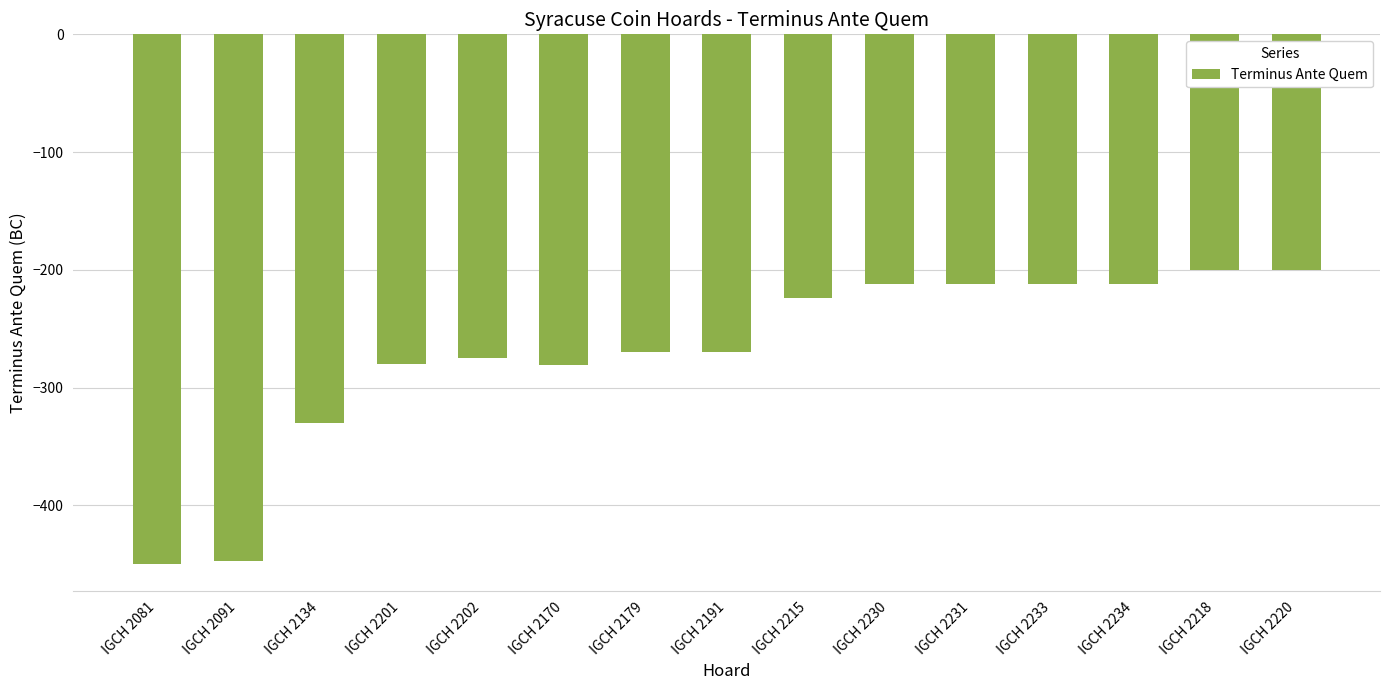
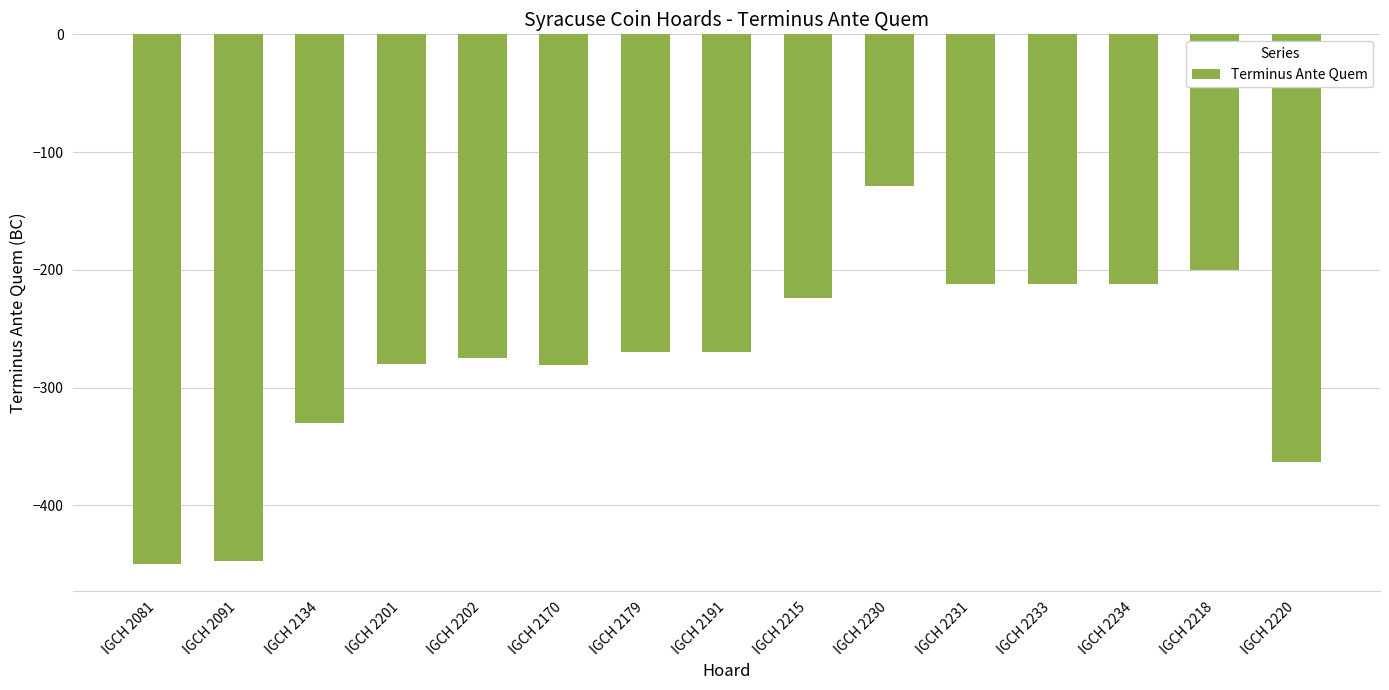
IGCH 2230: -212 -> -129
IGCH 2220: -200 -> -363
